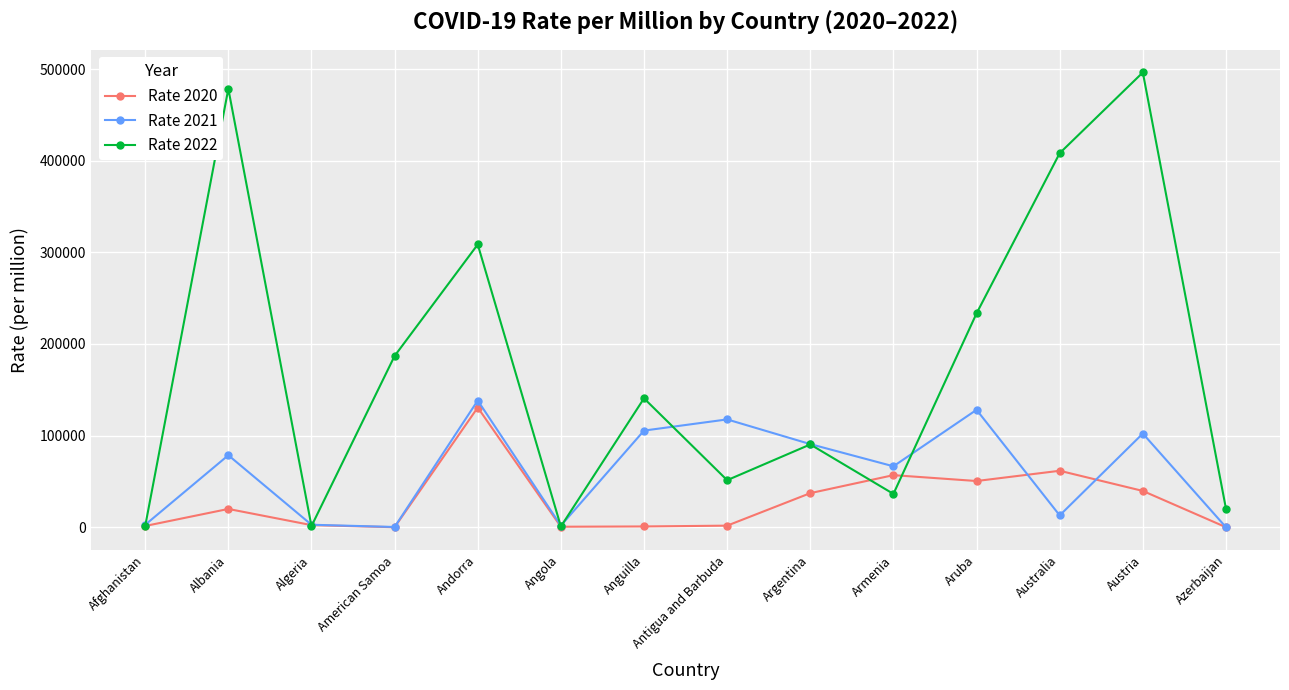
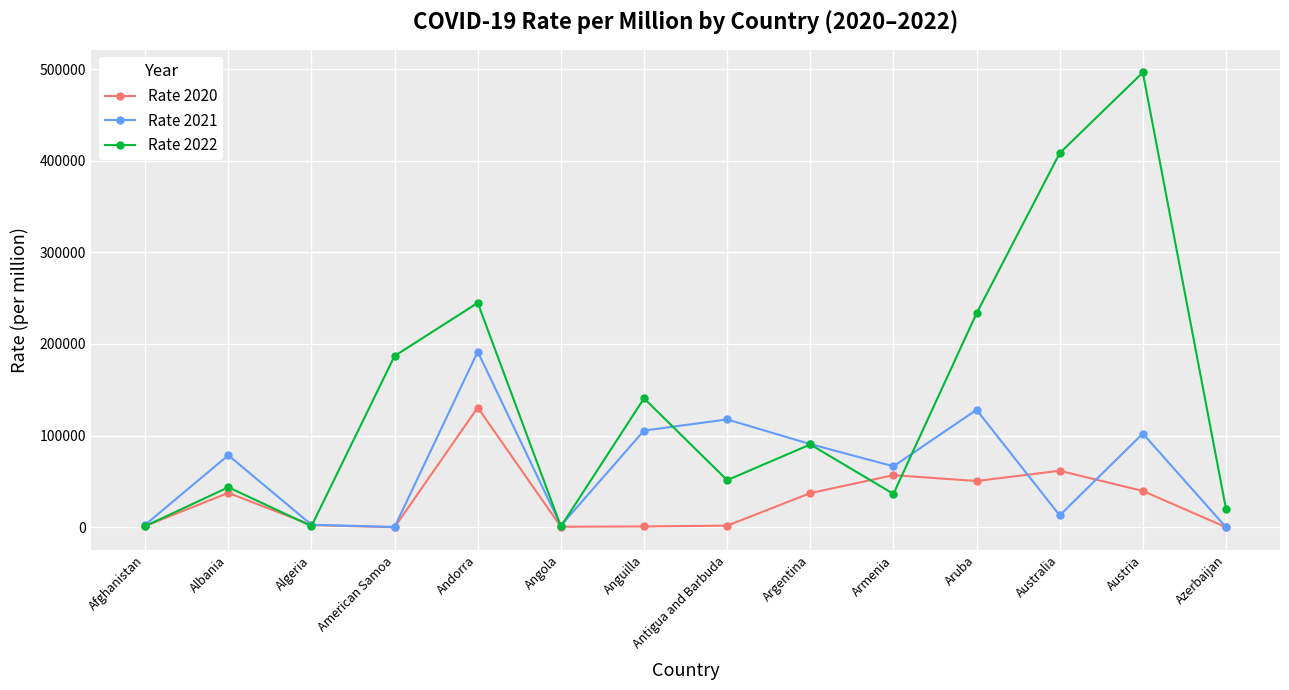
Rate 2020, Albania: 20000 -> 40000
Rate 2022, Albania: 480000 -> 40000
Rate 2021, Andorra: 140000 -> 190000
Rate 2022, Andorra: 310000 -> 240000
